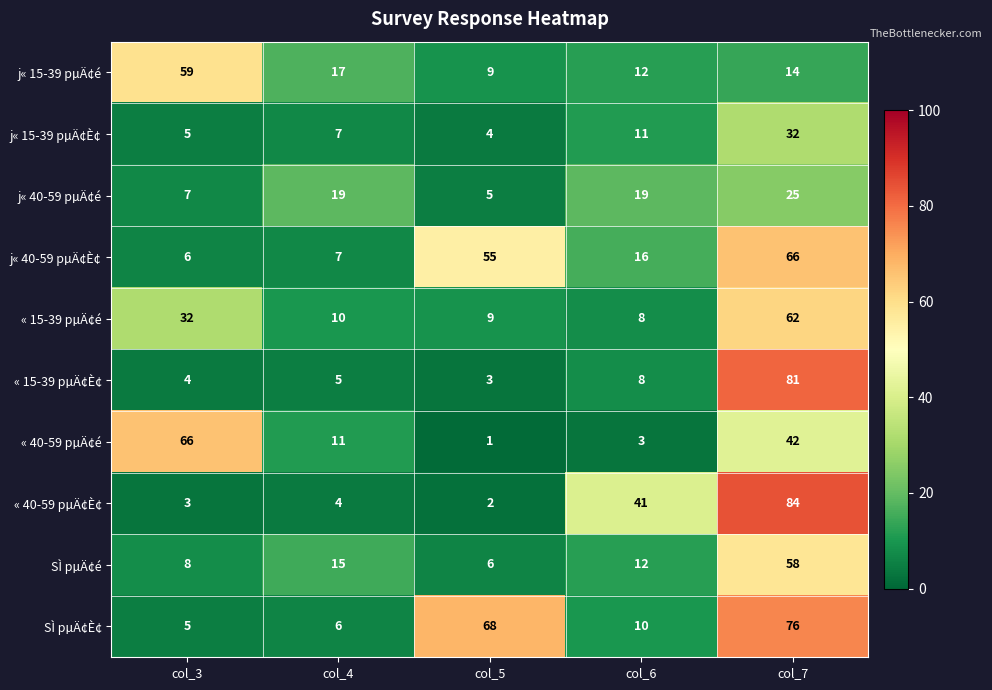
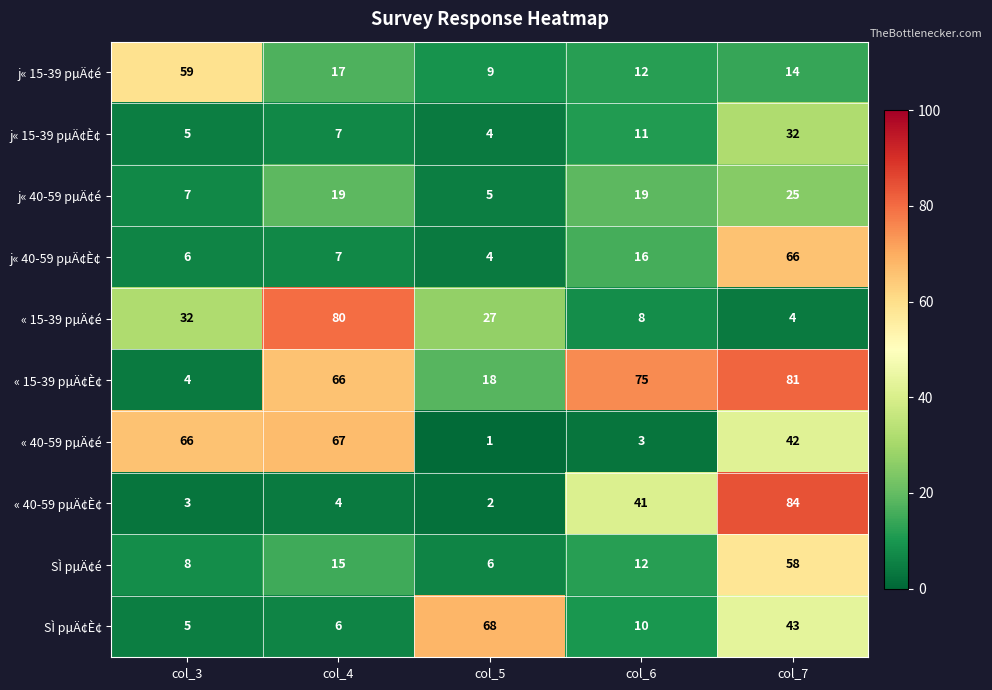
j« 40-59 pµÄ¢È¢, col_5: 55 -> 4
« 15-39 pµÄ¢é, col_4: 10 -> 80
« 15-39 pµÄ¢é, col_5: 9 -> 27
« 15-39 pµÄ¢é, col_7: 62 -> 4
« 15-39 pµÄ¢È¢, col_4: 5 -> 66
« 15-39 pµÄ¢È¢, col_5: 3 -> 18
« 15-39 pµÄ¢È¢, col_6: 8 -> 75
« 40-59 pµÄ¢é, col_4: 11 -> 67
SÌ pµÄ¢È¢, col_7: 76 -> 43
